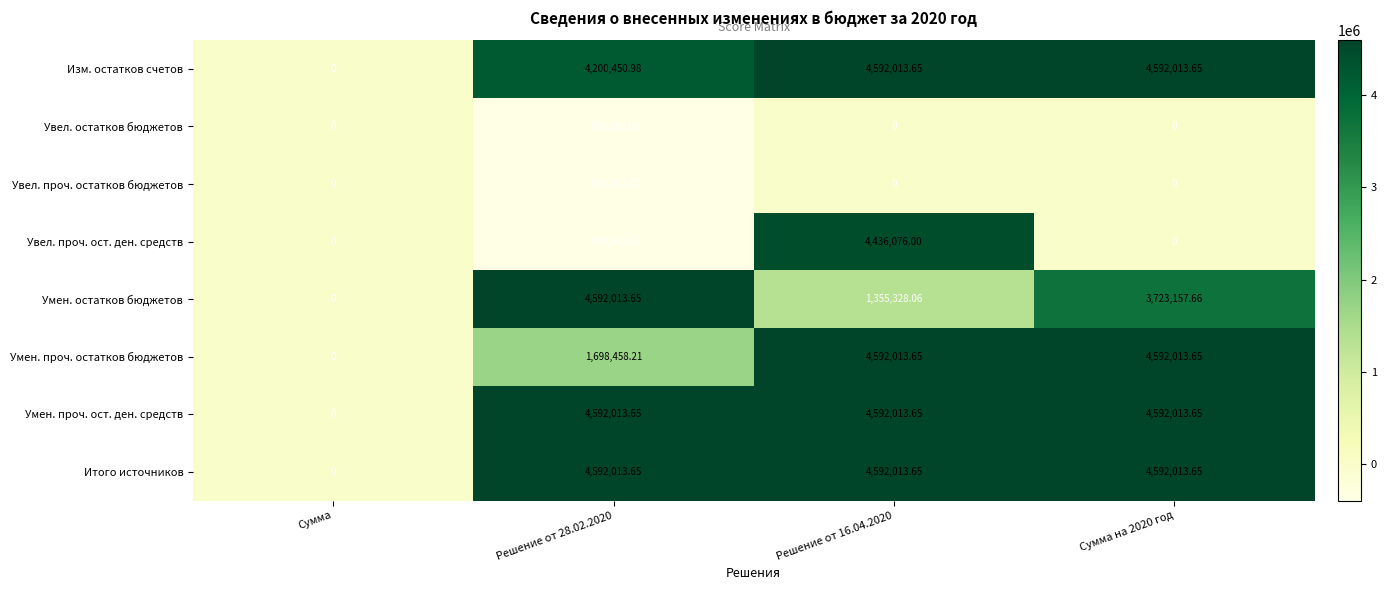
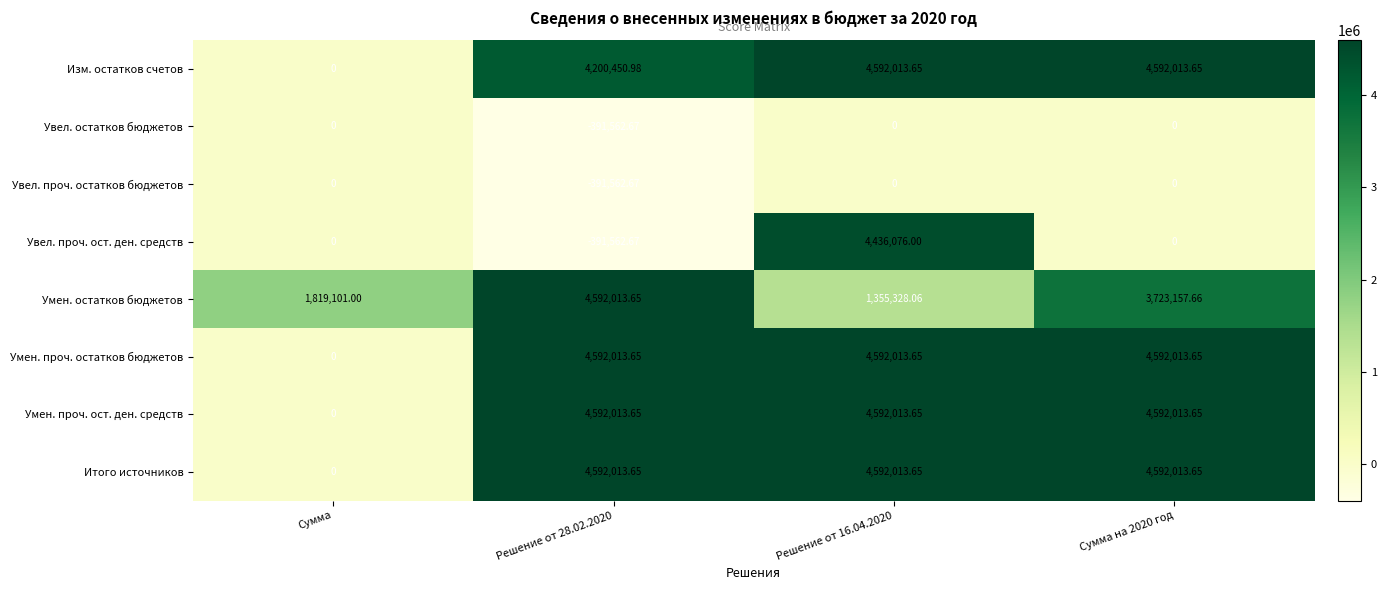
Умен. остатков бюджетов, Сумма: 0 -> 1,819,101.00
Умен. проч. остатков бюджетов, Решение от 28.02.2020: 1,698,458.21 -> 4,592,013.65
